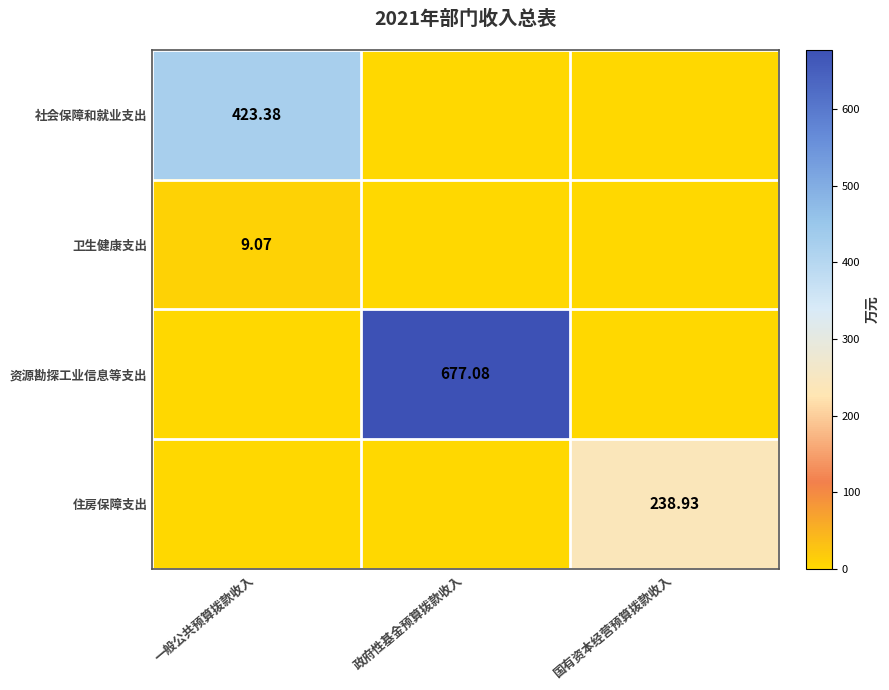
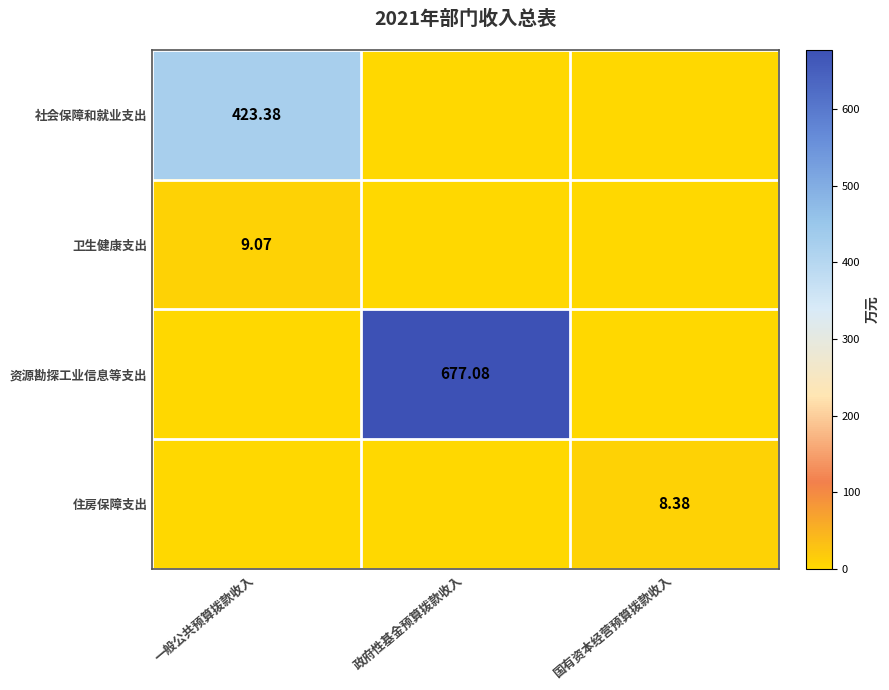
住房保障支出, 国有资本经营预算拨款收入: 238.93 -> 8.38
